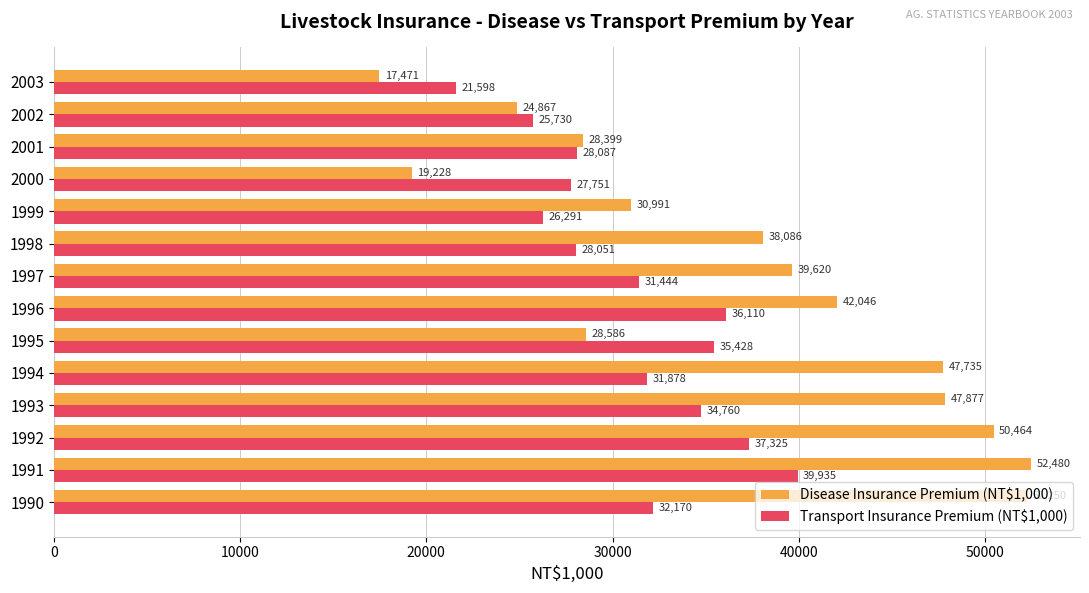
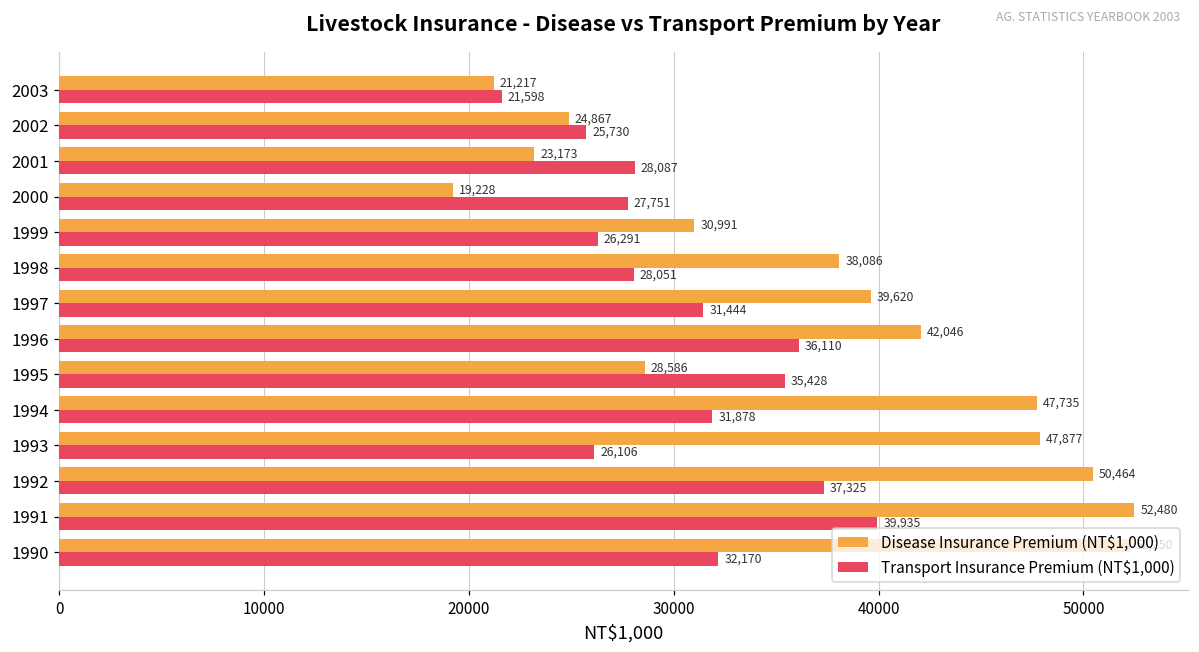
Disease Insurance Premium (NT$1,000), 2003: 17,471 -> 21,217
Disease Insurance Premium (NT$1,000), 2001: 28,399 -> 23,173
Transport Insurance Premium (NT$1,000), 1993: 34,760 -> 26,106
